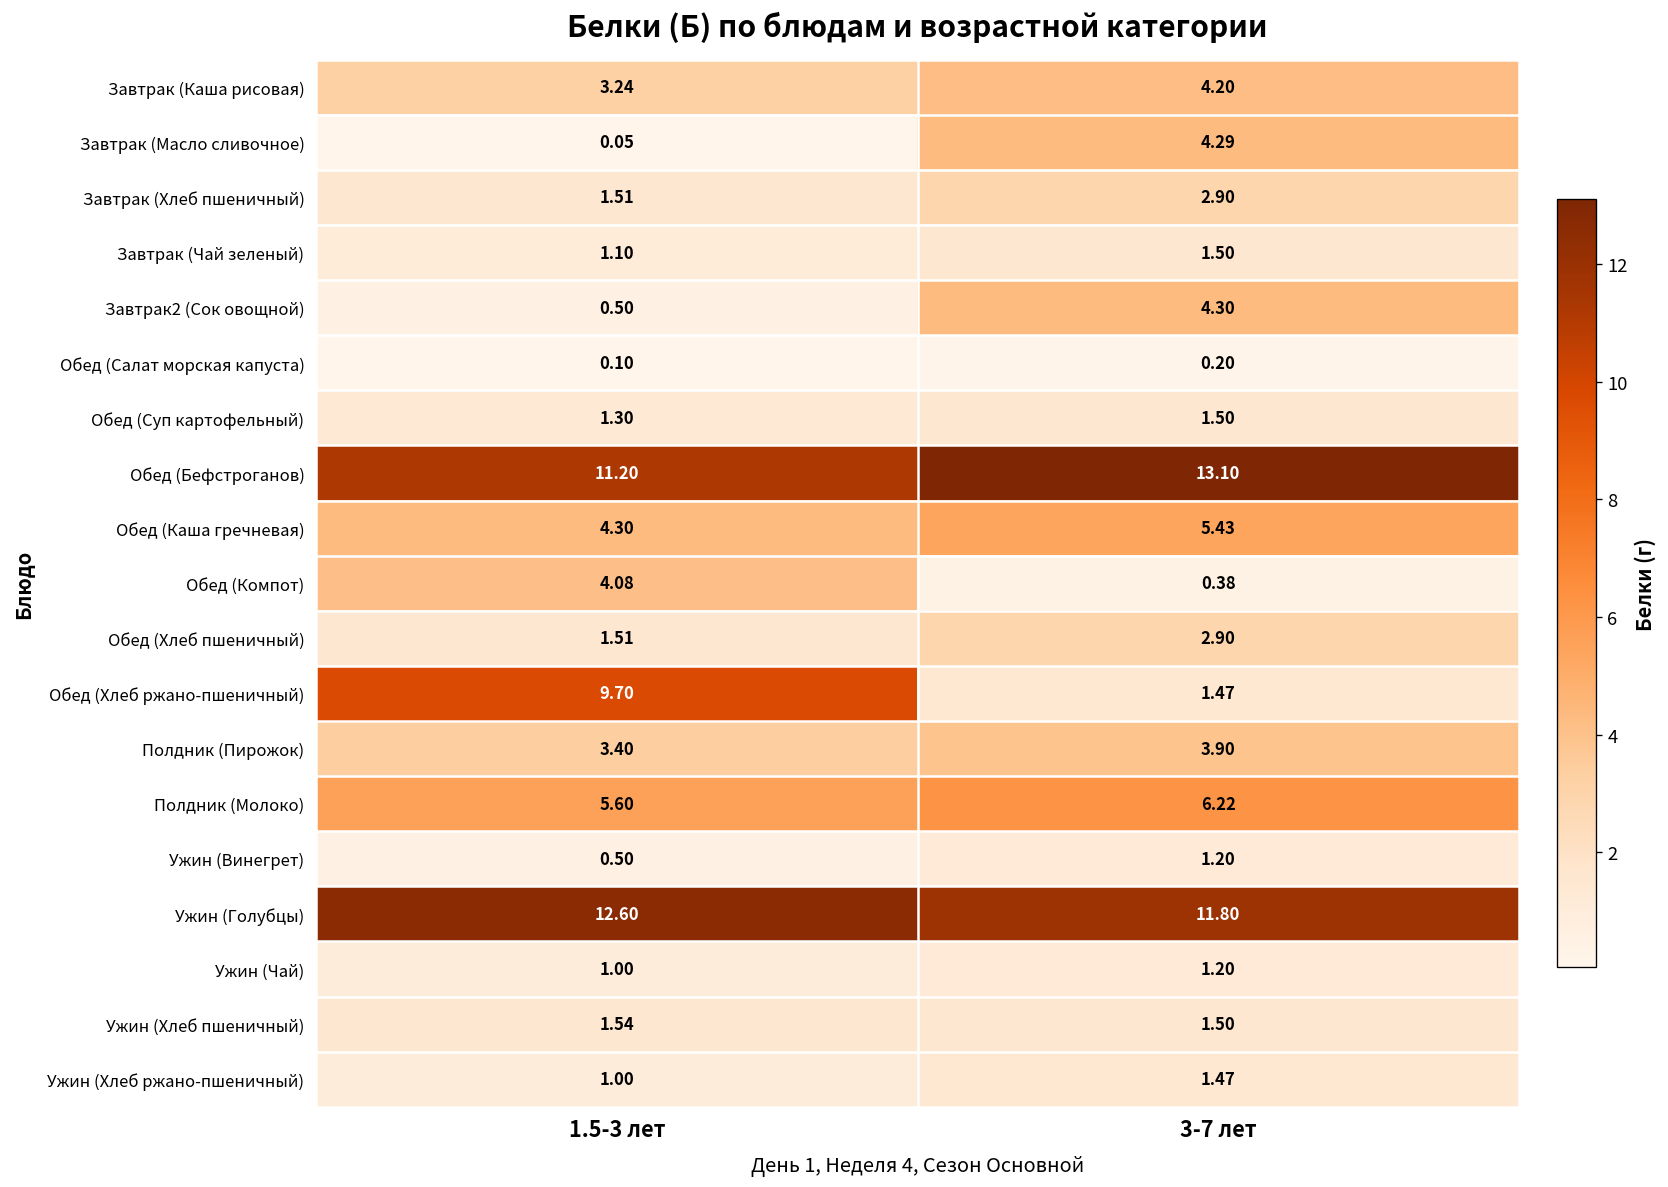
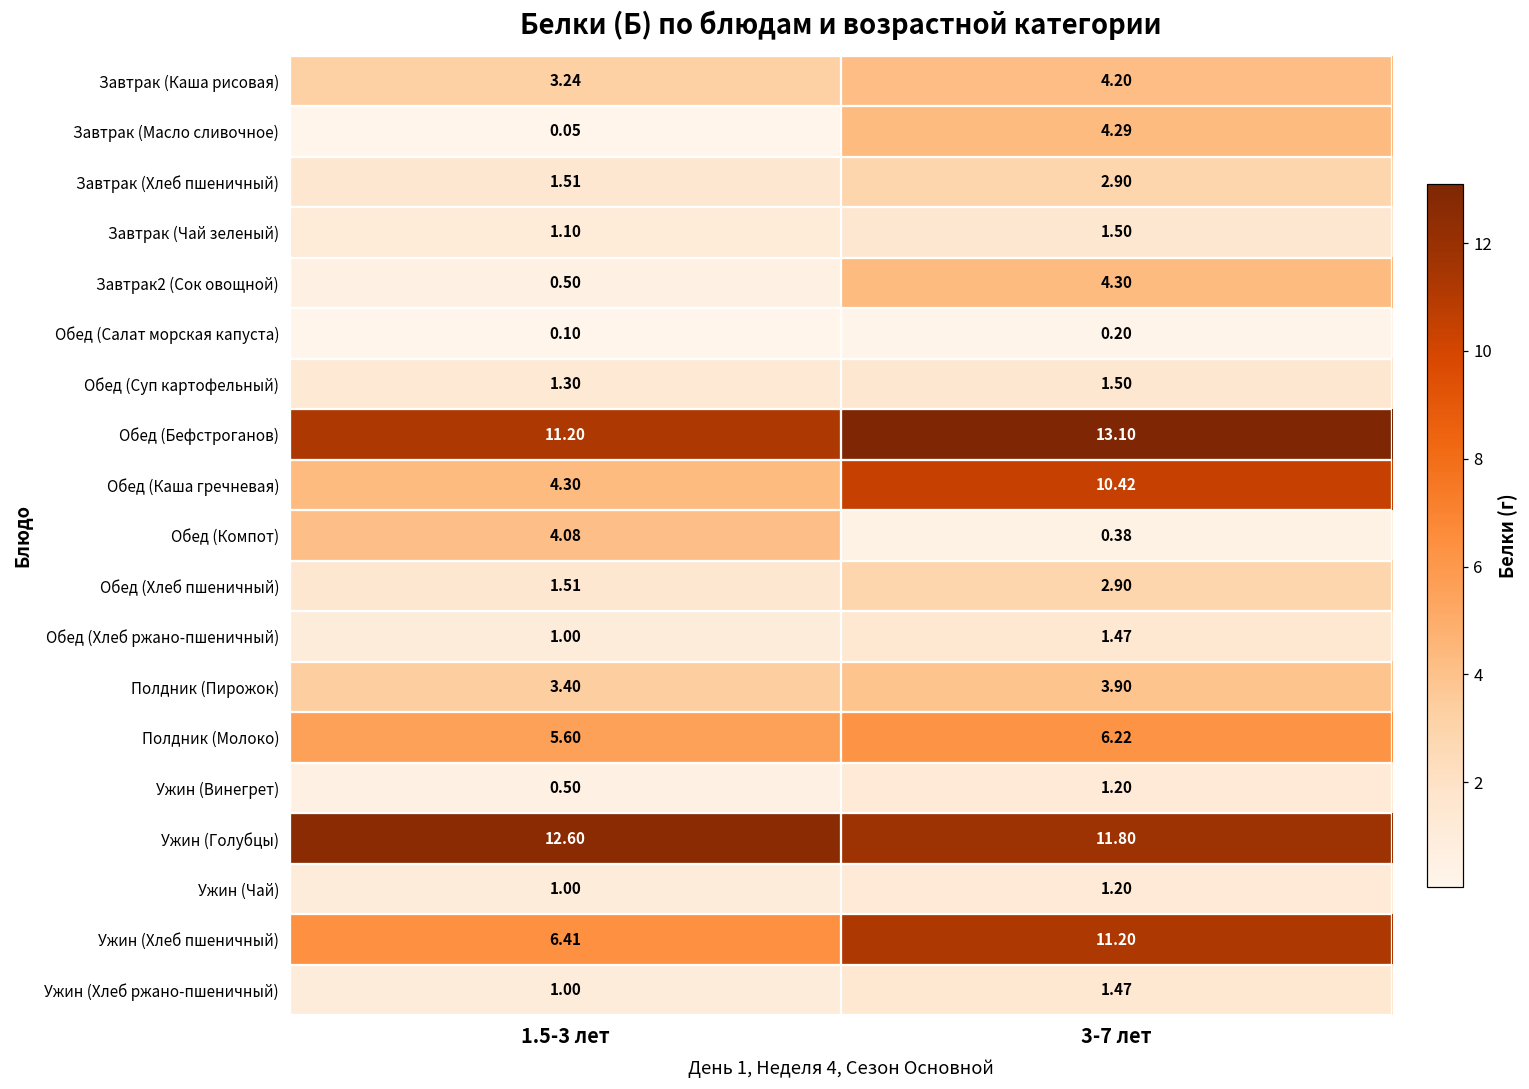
Обед (Каша гречневая), 3-7 лет: 5.43 -> 10.42
Обед (Хлеб ржано-пшеничный), 1.5-3 лет: 9.70 -> 1.00
Ужин (Хлеб пшеничный), 1.5-3 лет: 1.54 -> 6.41
Ужин (Хлеб пшеничный), 3-7 лет: 1.50 -> 11.20
